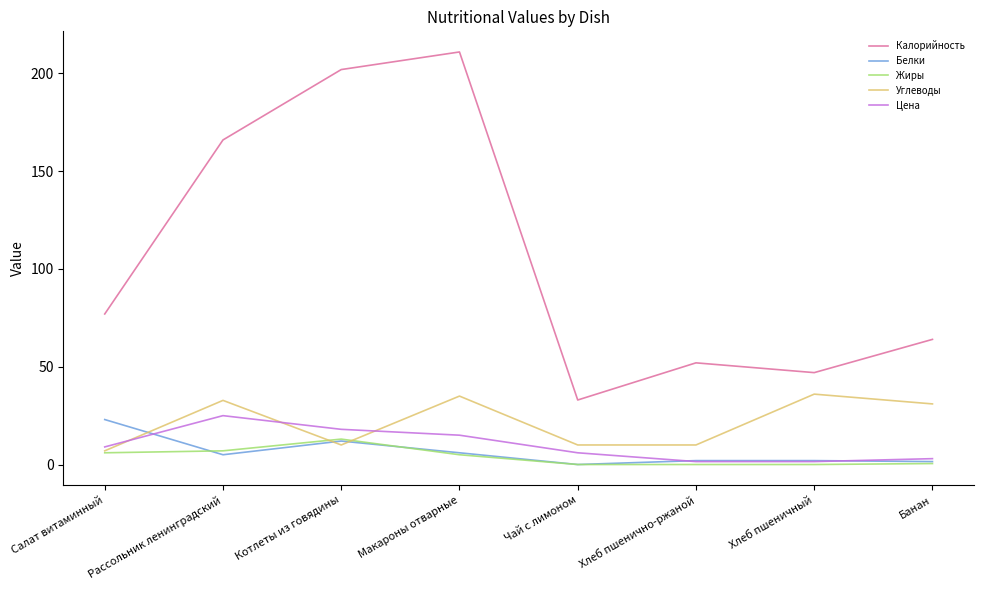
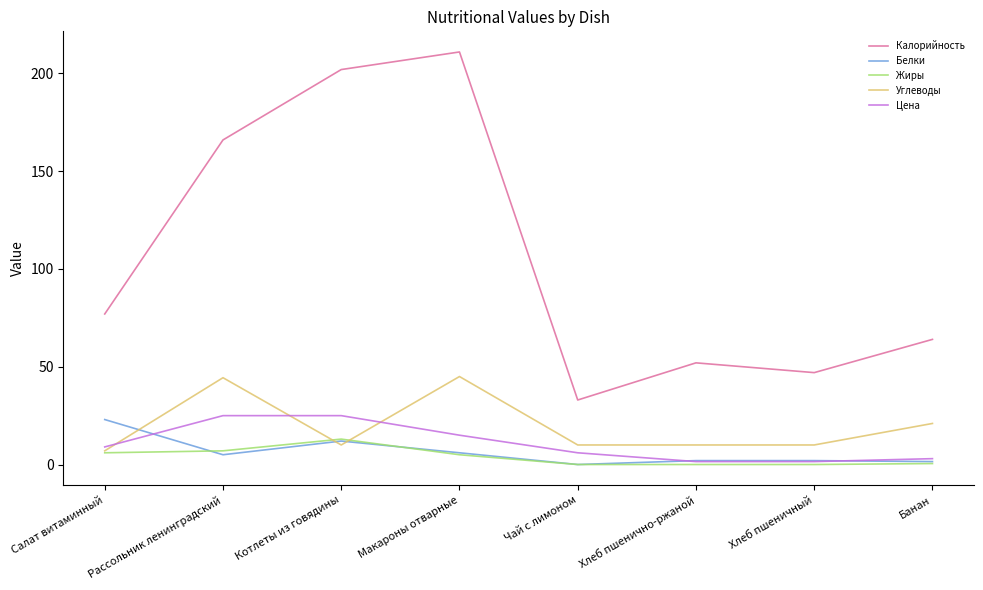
Углеводы, Рассольник ленинградский: 33 -> 44
Цена, Котлеты из говядины: 18 -> 25
Углеводы, Макароны отварные: 35 -> 45
Углеводы, Хлеб пшеничный: 36 -> 10
Углеводы, Банан: 31 -> 21
